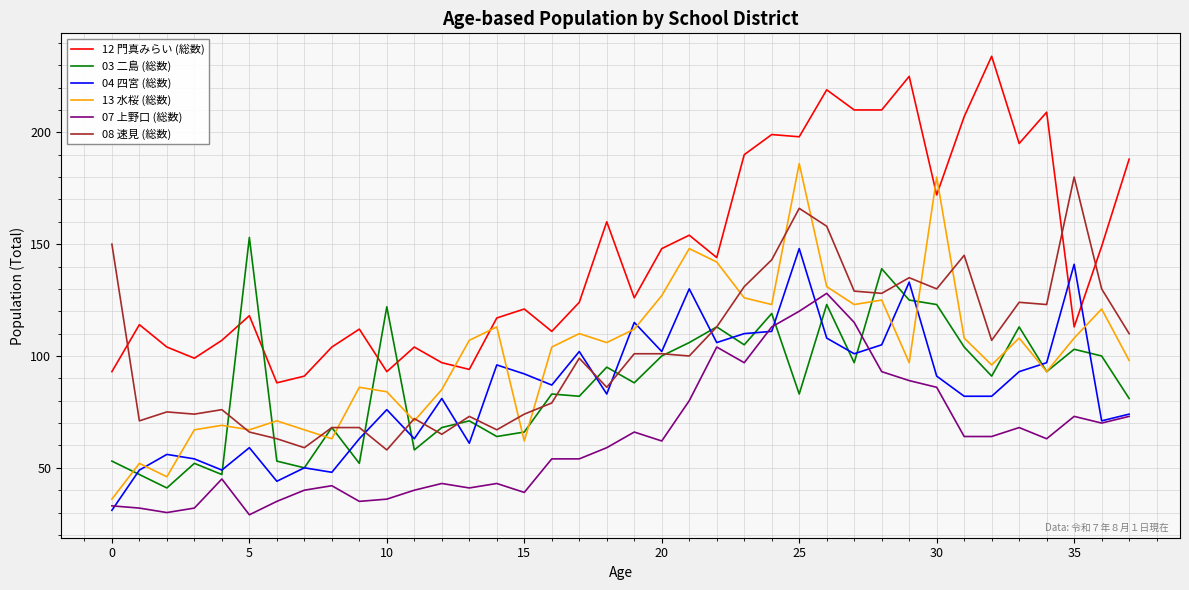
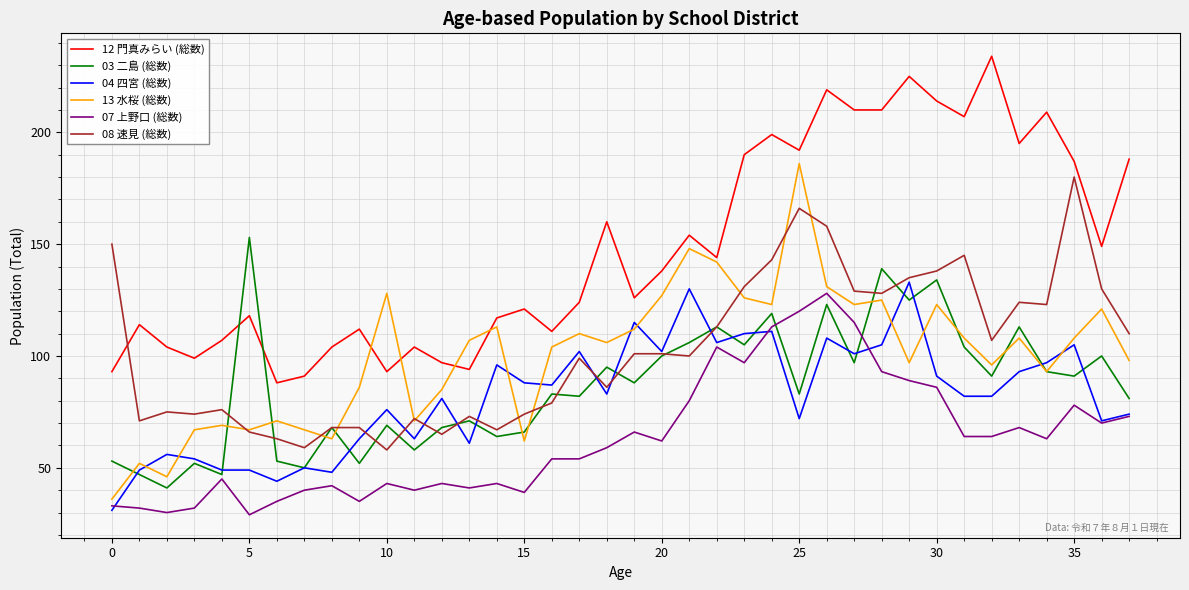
04 四宮 (総数), 5: 59 -> 49
03 二島 (総数), 10: 122 -> 69
13 水桜 (総数), 10: 84 -> 128
07 上野口 (総数), 10: 36 -> 43
04 四宮 (総数), 15: 92 -> 88
12 門真みらい (総数), 20: 148 -> 138
12 門真みらい (総数), 25: 198 -> 192
04 四宮 (総数), 25: 148 -> 72
12 門真みらい (総数), 30: 172 -> 214
03 二島 (総数), 30: 123 -> 134
13 水桜 (総数), 30: 180 -> 123
08 速見 (総数), 30: 130 -> 138
12 門真みらい (総数), 35: 113 -> 187
03 二島 (総数), 35: 103 -> 91
04 四宮 (総数), 35: 141 -> 105
07 上野口 (総数), 35: 73 -> 78
